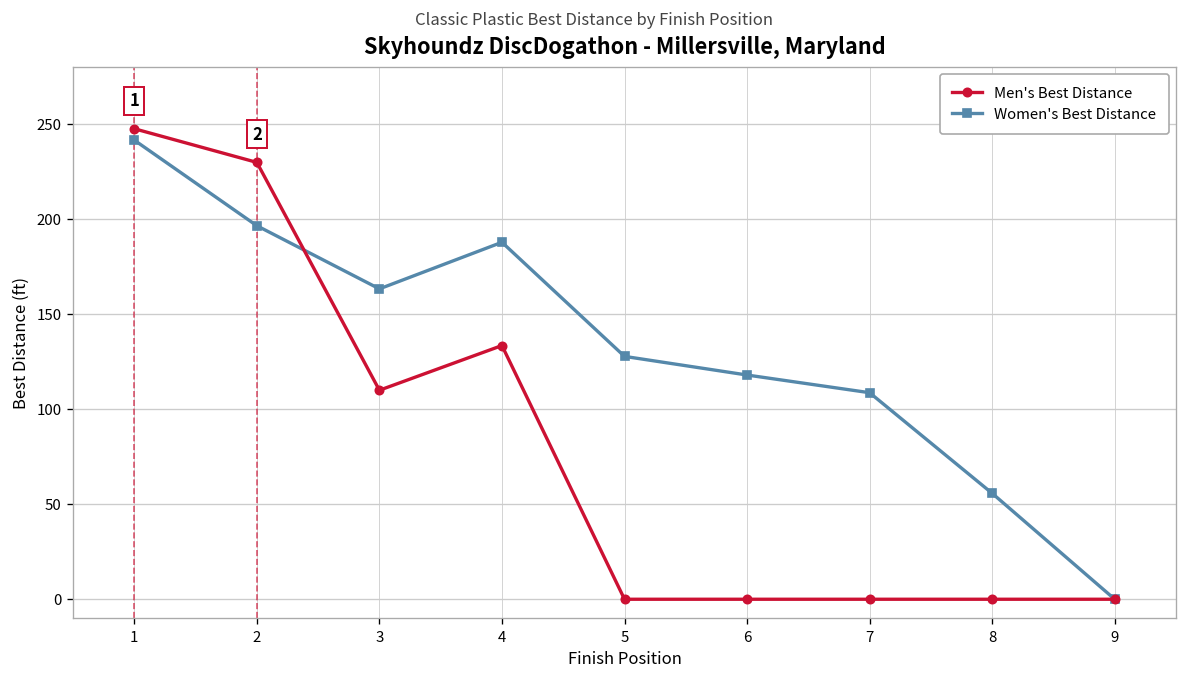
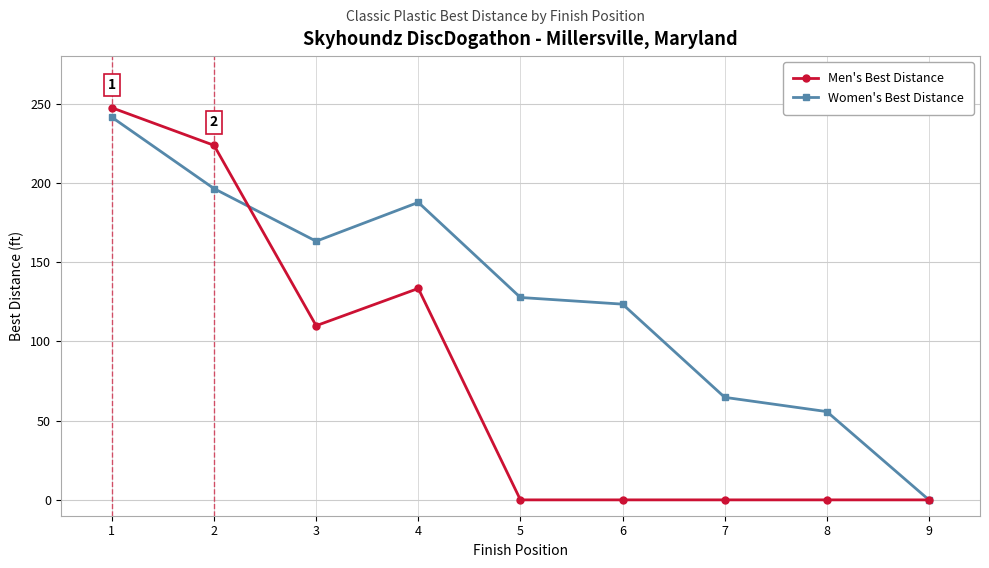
Men's Best Distance, 2: 230 -> 224
Women's Best Distance, 6: 118 -> 124
Women's Best Distance, 7: 109 -> 65
